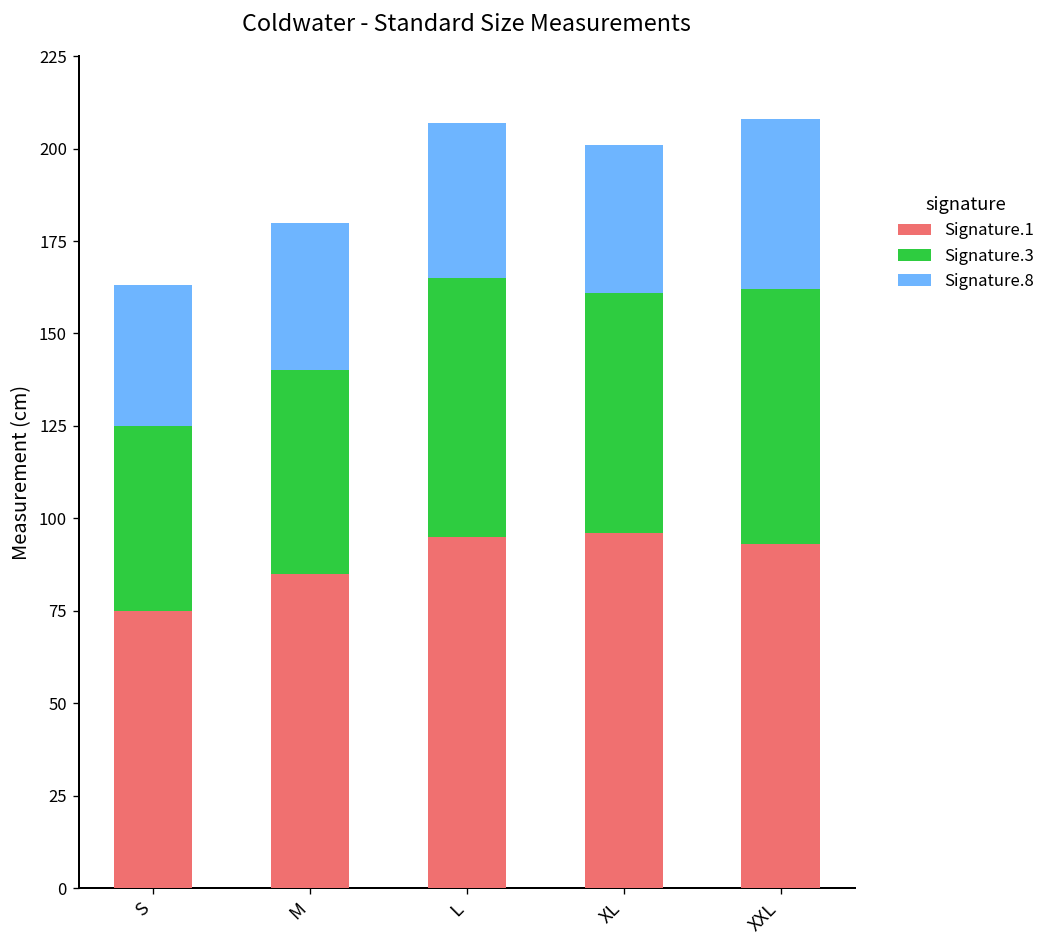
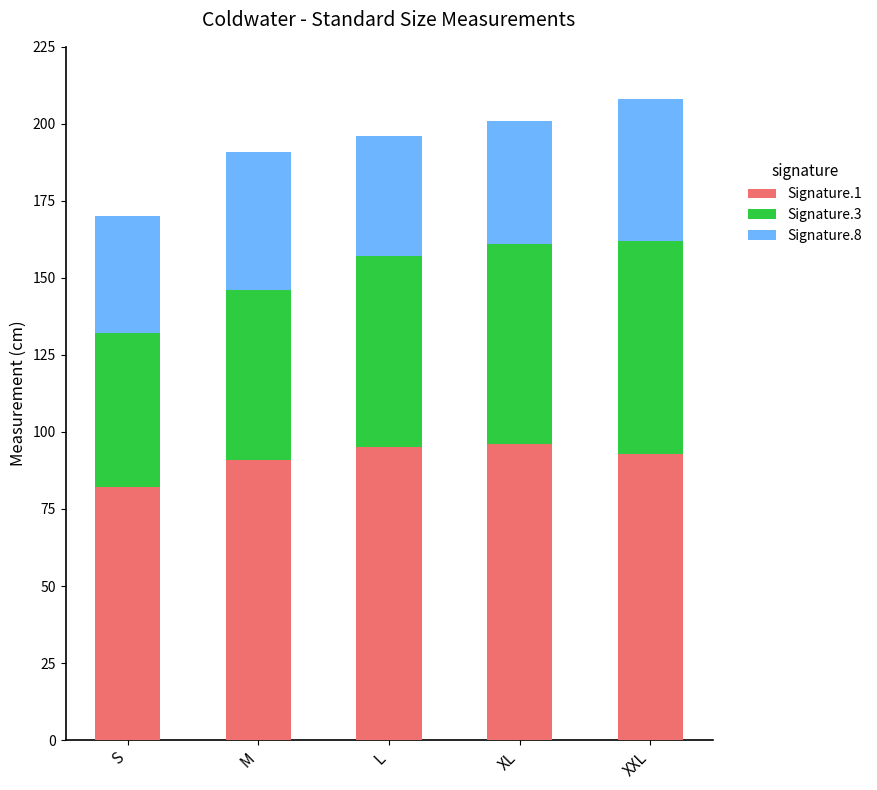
Signature.1, S: 75 -> 82
Signature.1, M: 85 -> 91
Signature.8, M: 40 -> 45
Signature.3, L: 70 -> 62
Signature.8, L: 42 -> 39
